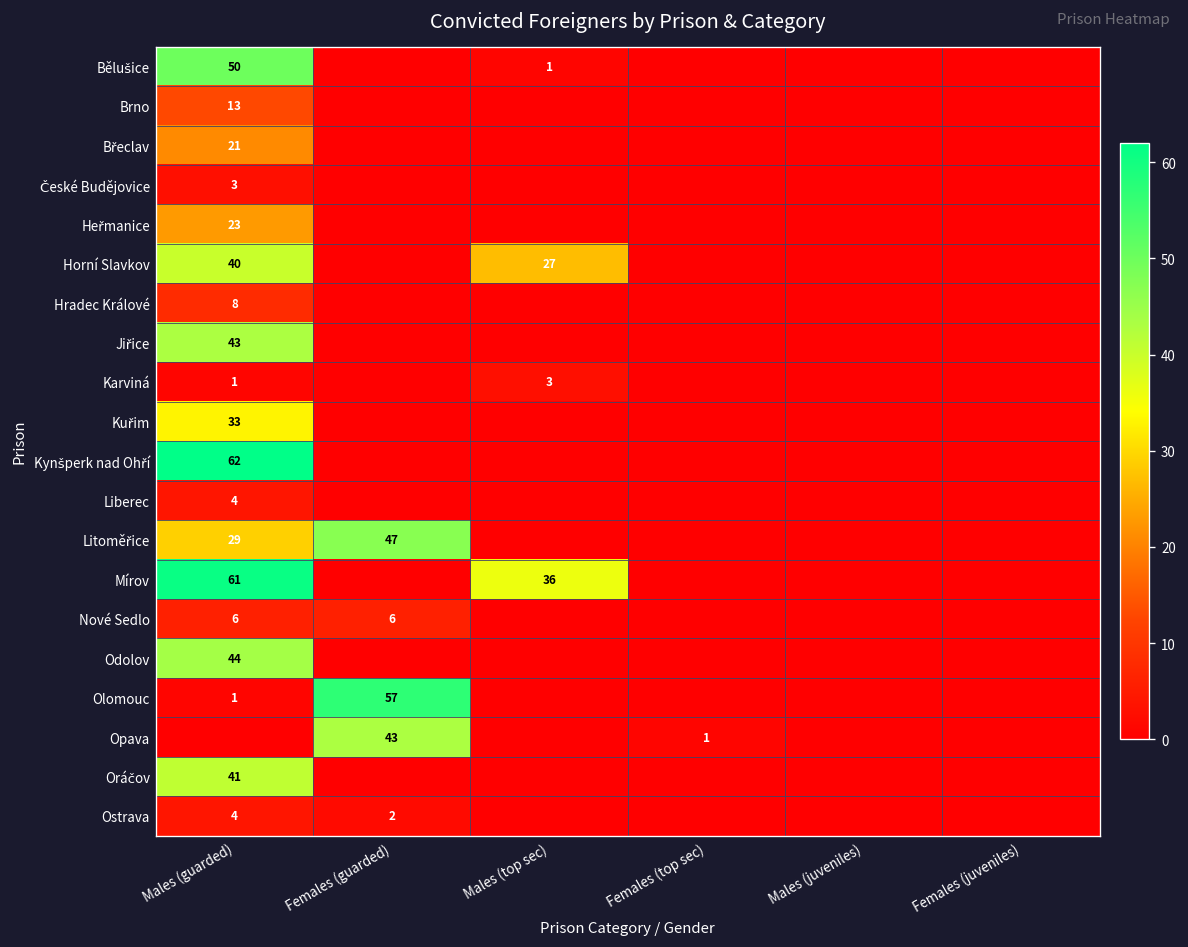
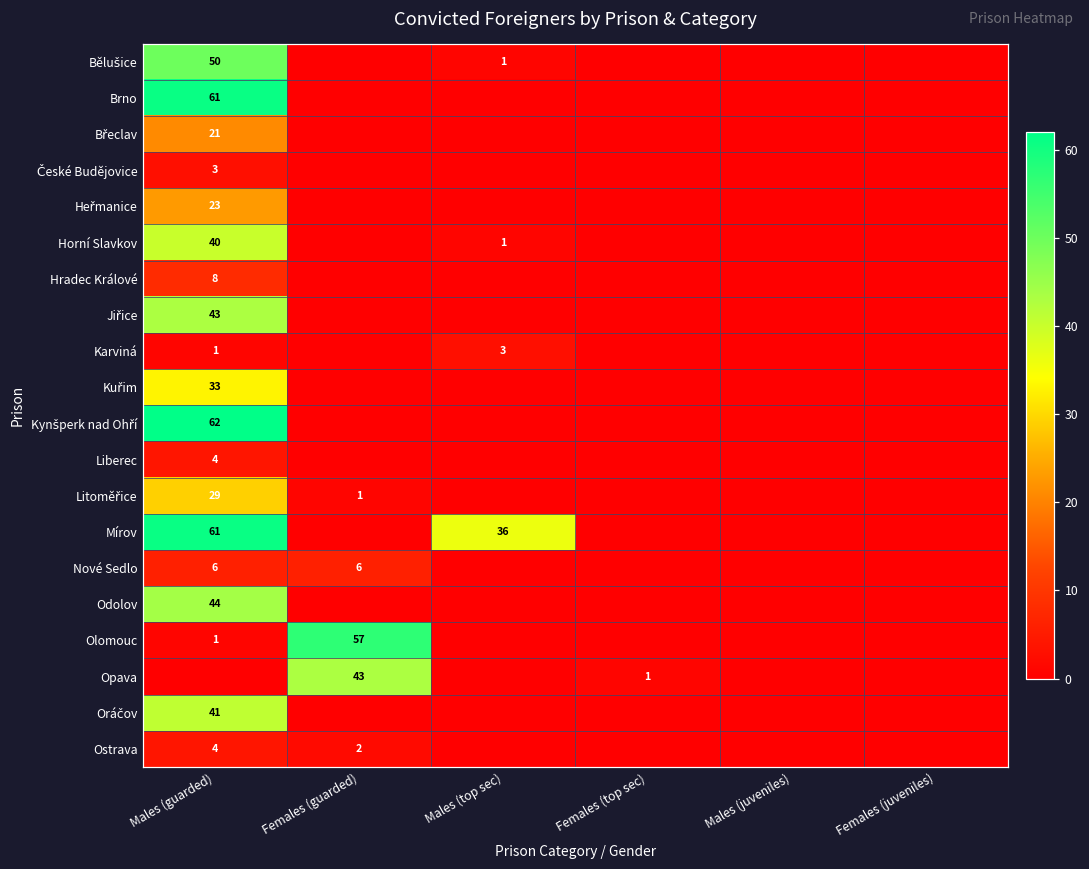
Brno, Males (guarded): 13 -> 61
Horní Slavkov, Males (top sec): 27 -> 1
Litoměřice, Females (guarded): 47 -> 1
